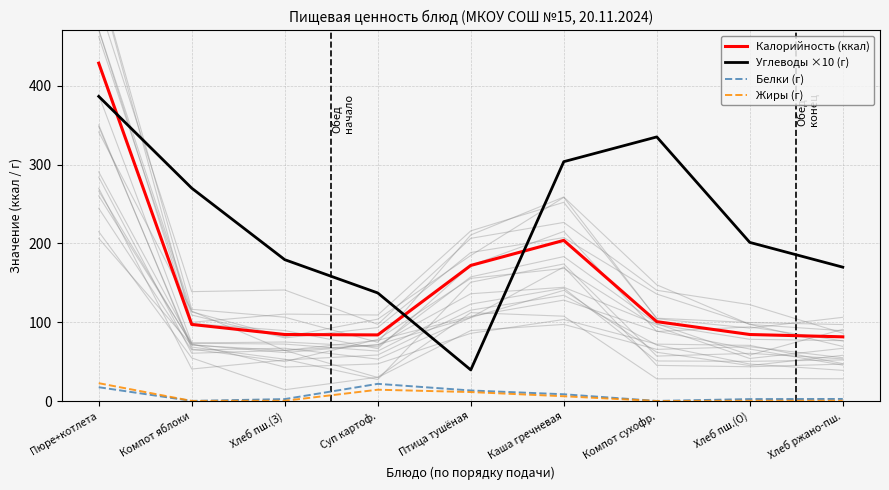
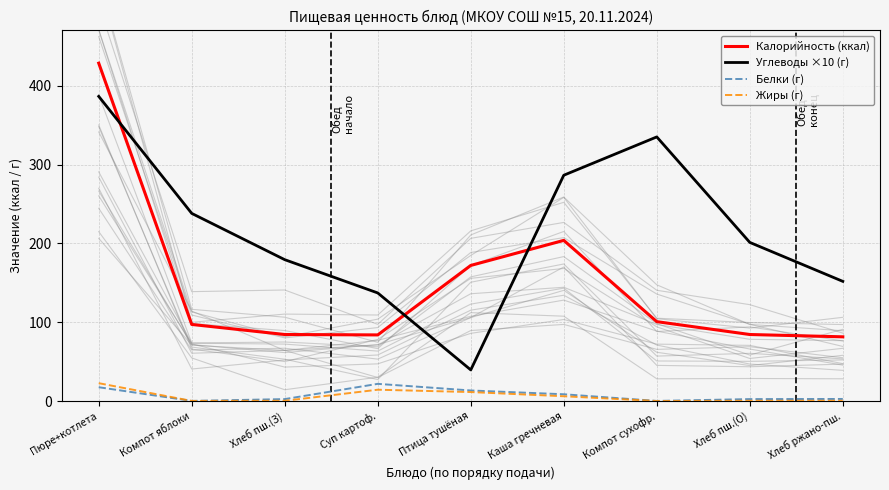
Углеводы ×10 (г), Компот яблоки: 270 -> 240
Углеводы ×10 (г), Каша гречневая: 300 -> 290
Углеводы ×10 (г), Хлеб ржано-пш.: 170 -> 150
